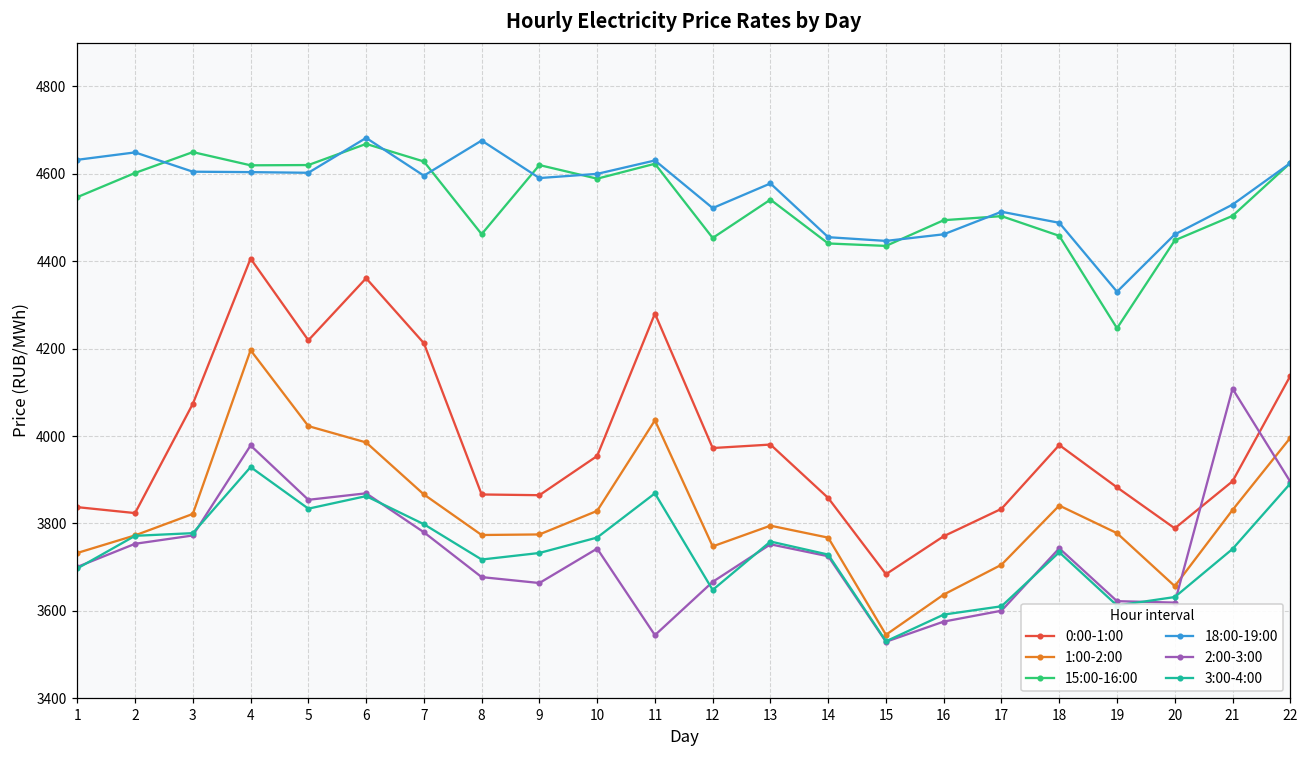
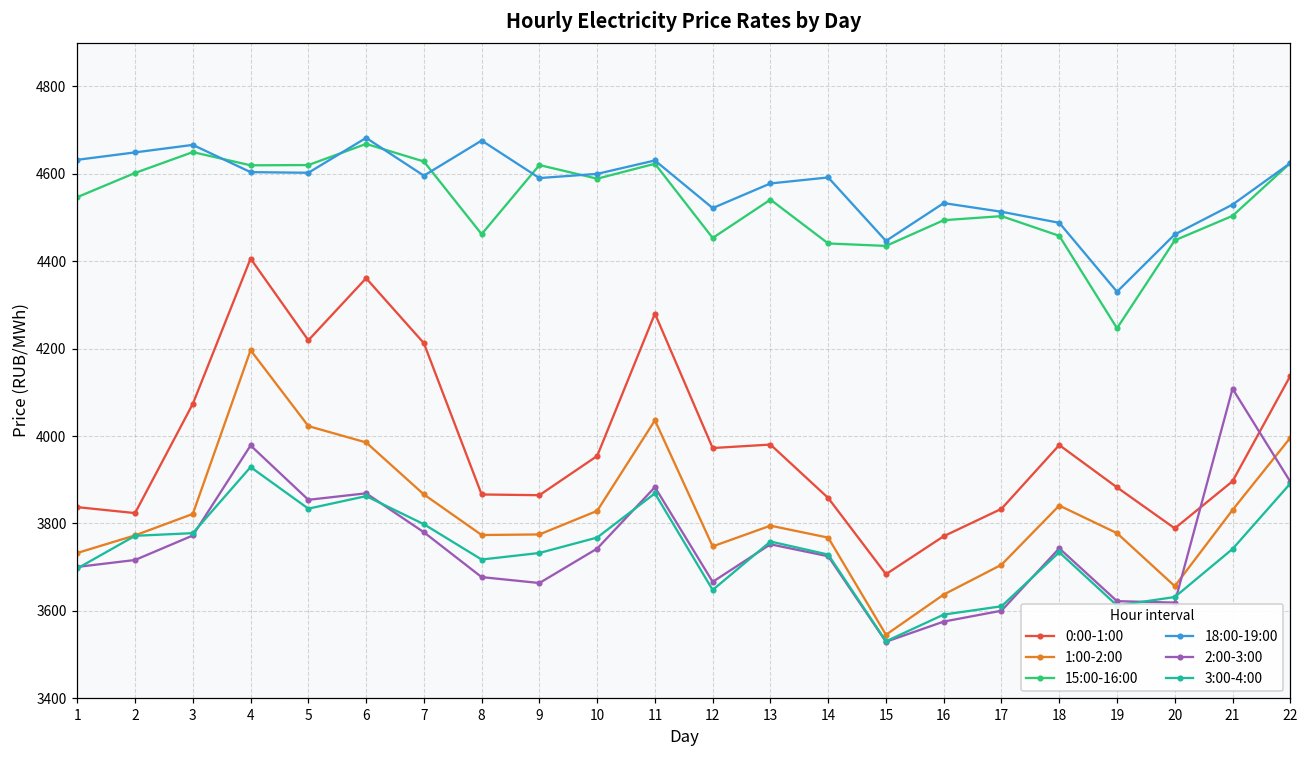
2:00-3:00, 2: 3750 -> 3720
18:00-19:00, 3: 4600 -> 4670
2:00-3:00, 11: 3540 -> 3880
18:00-19:00, 14: 4460 -> 4590
18:00-19:00, 16: 4460 -> 4530
